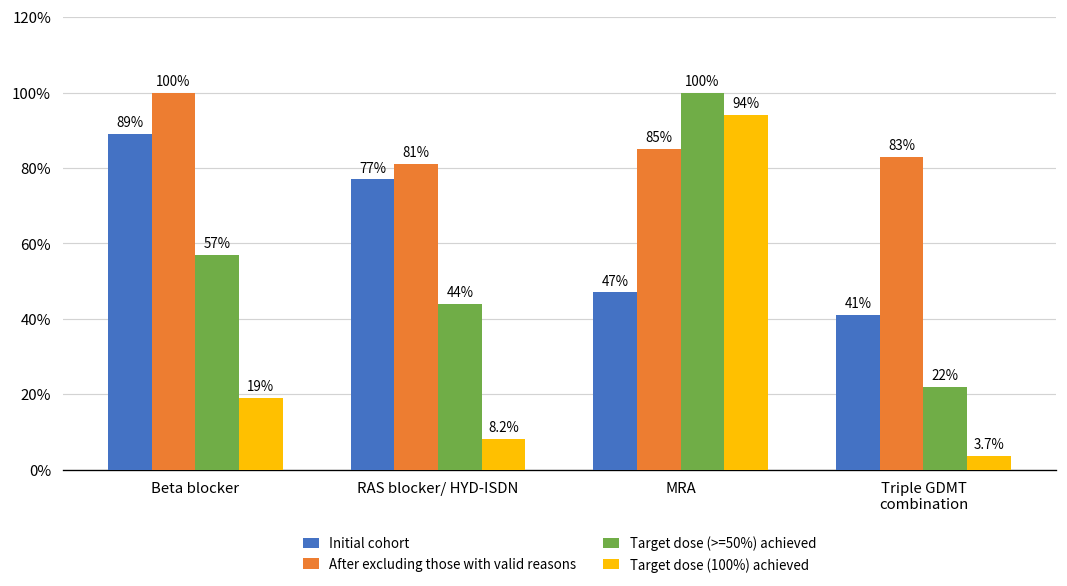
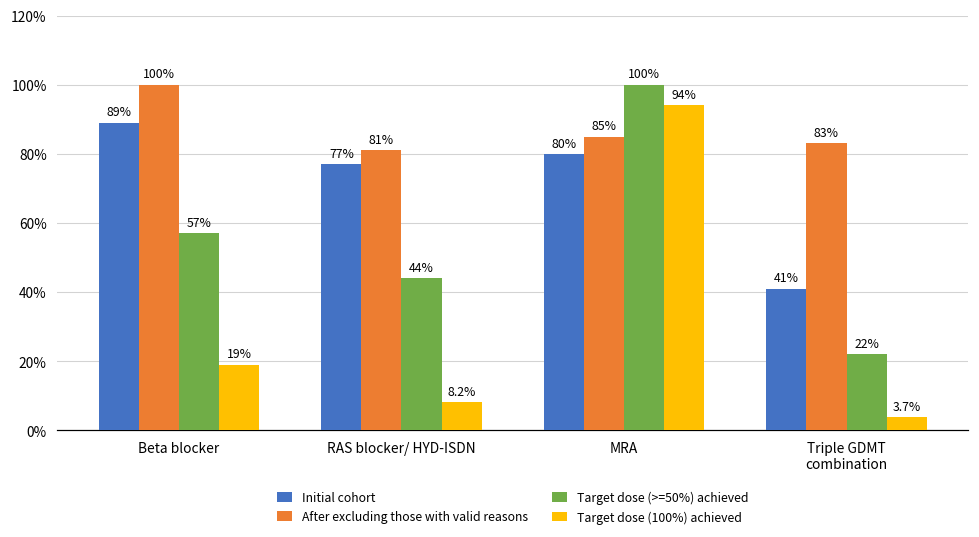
Initial cohort, MRA: 47% -> 80%
